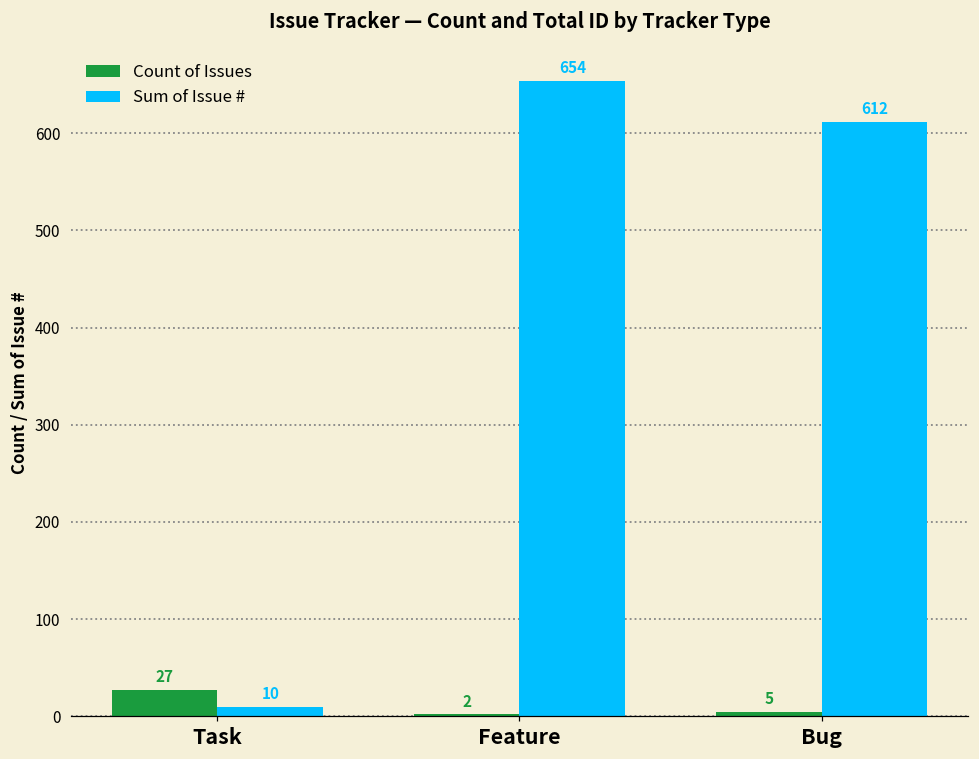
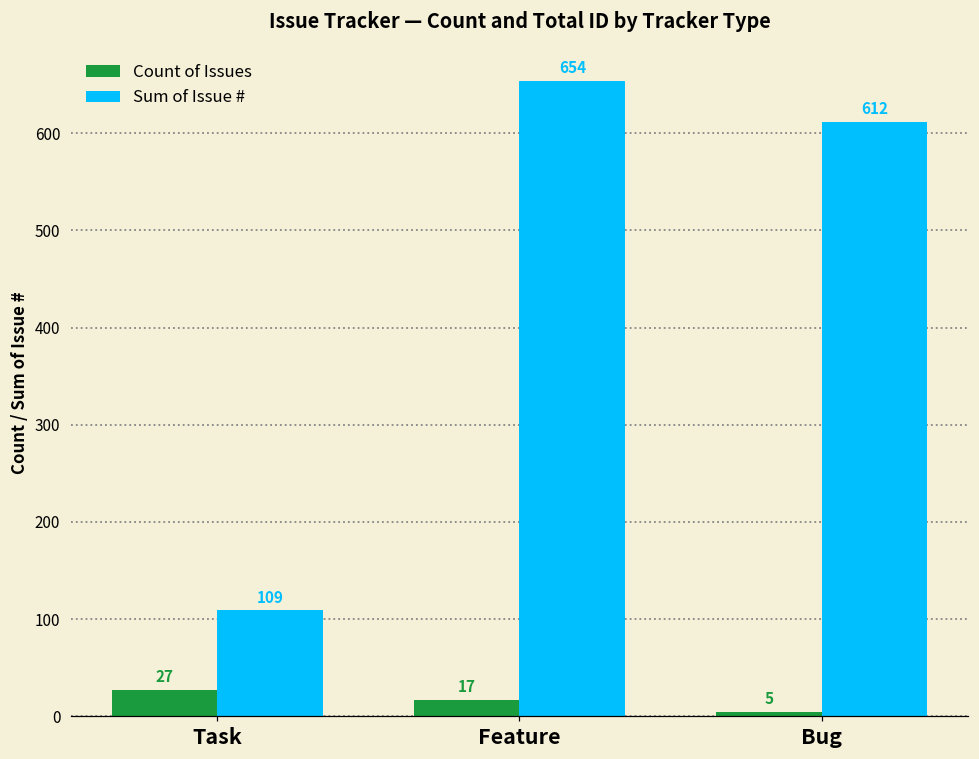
Sum of Issue #, Task: 10 -> 109
Count of Issues, Feature: 2 -> 17
